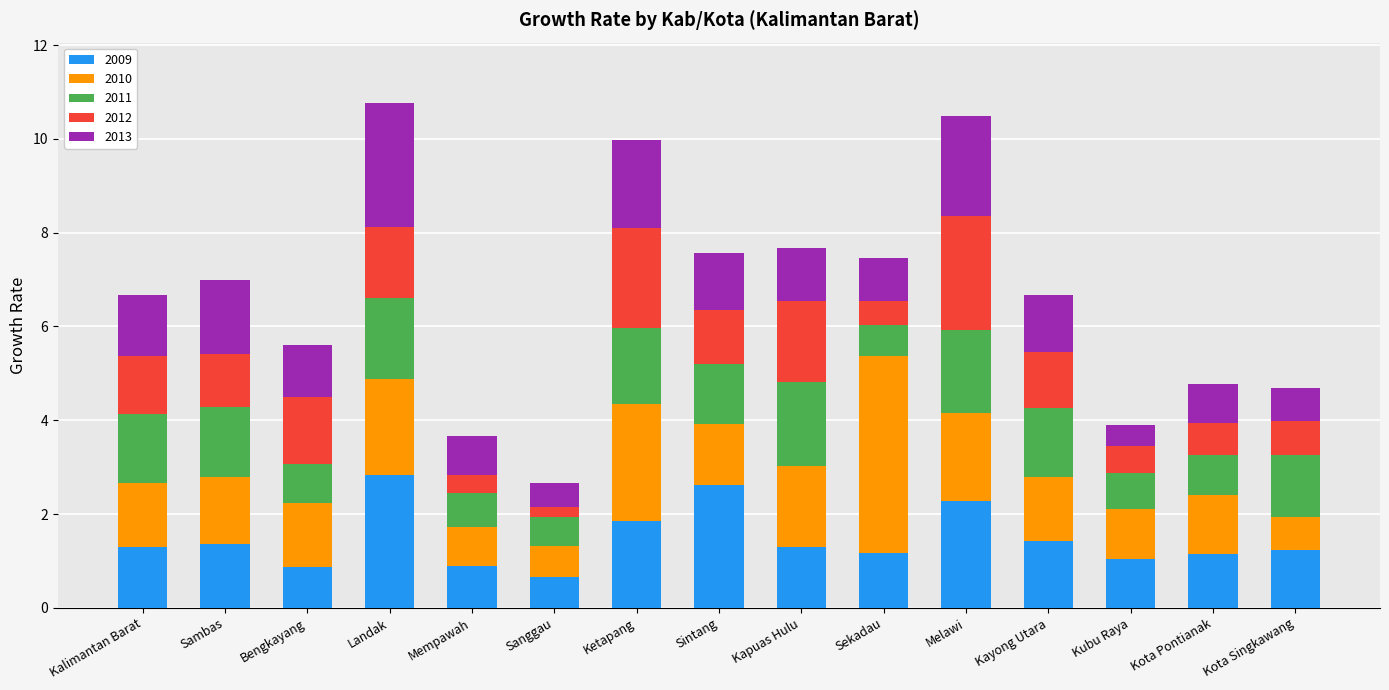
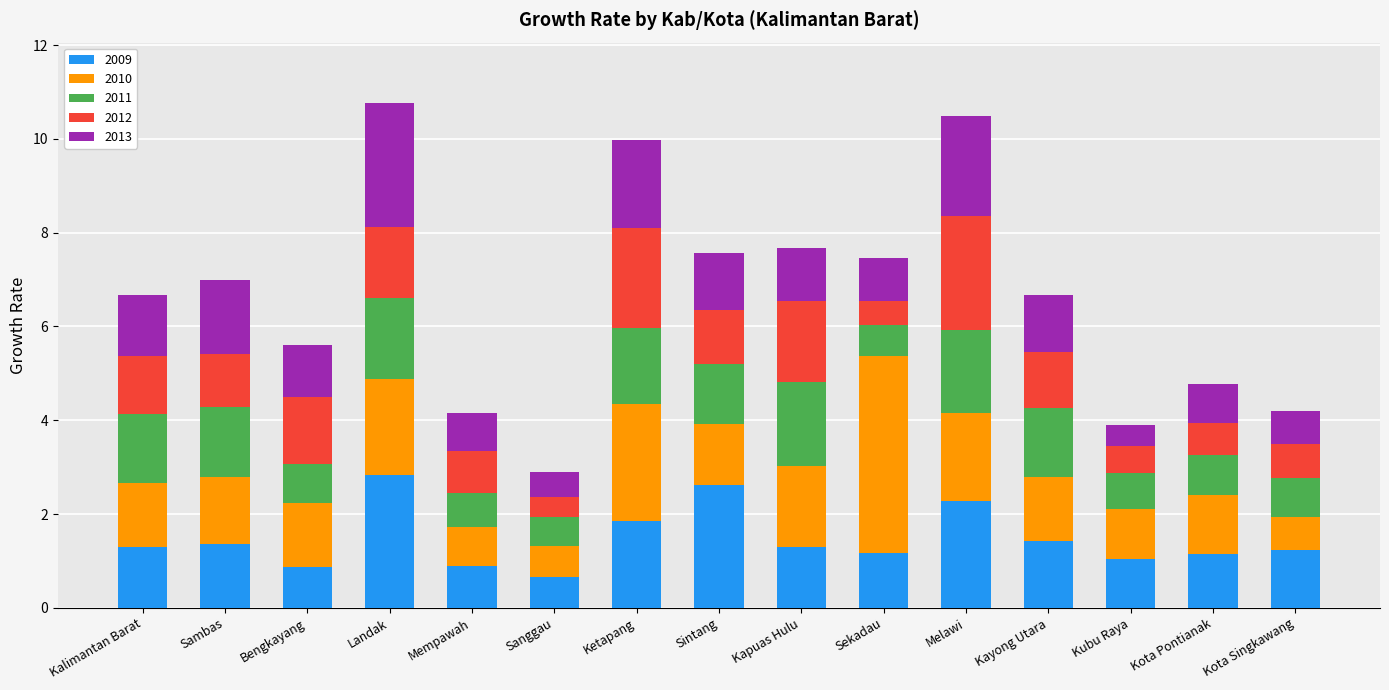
2012, Mempawah: 0.4 -> 0.9
2012, Sanggau: 0.2 -> 0.4
2011, Kota Singkawang: 1.3 -> 0.8
